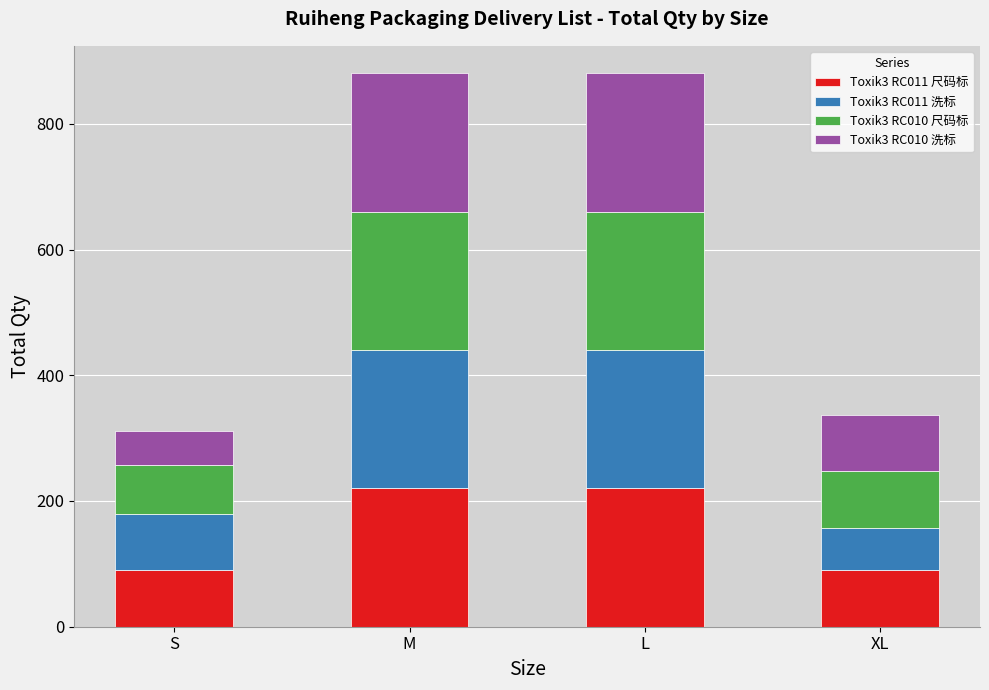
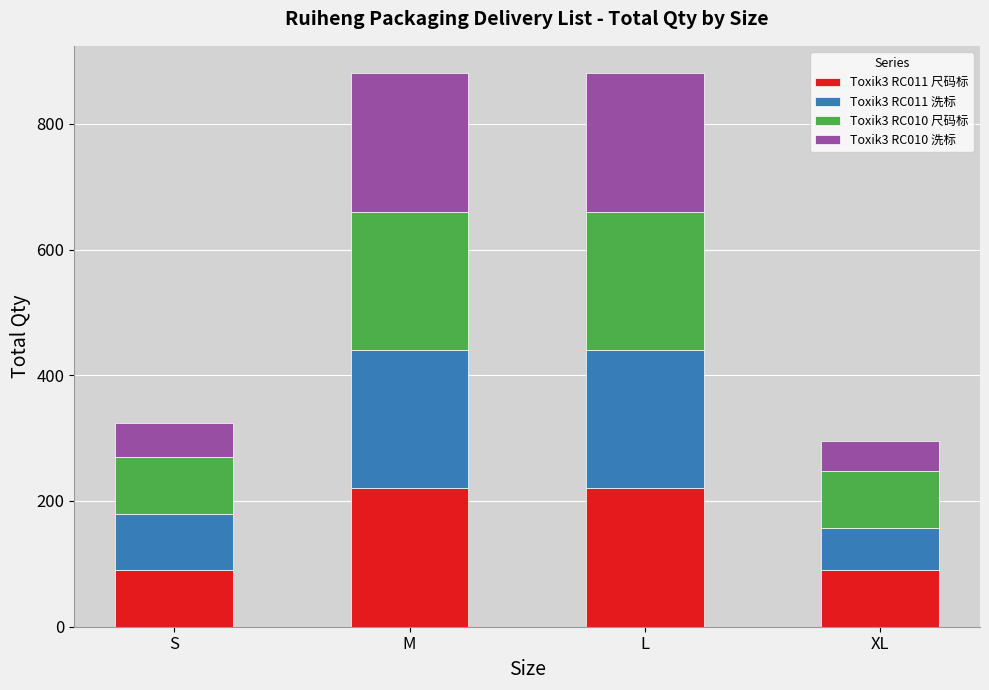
Toxik3 RC010 尺码标, S: 80 -> 90
Toxik3 RC010 洗标, XL: 90 -> 50
